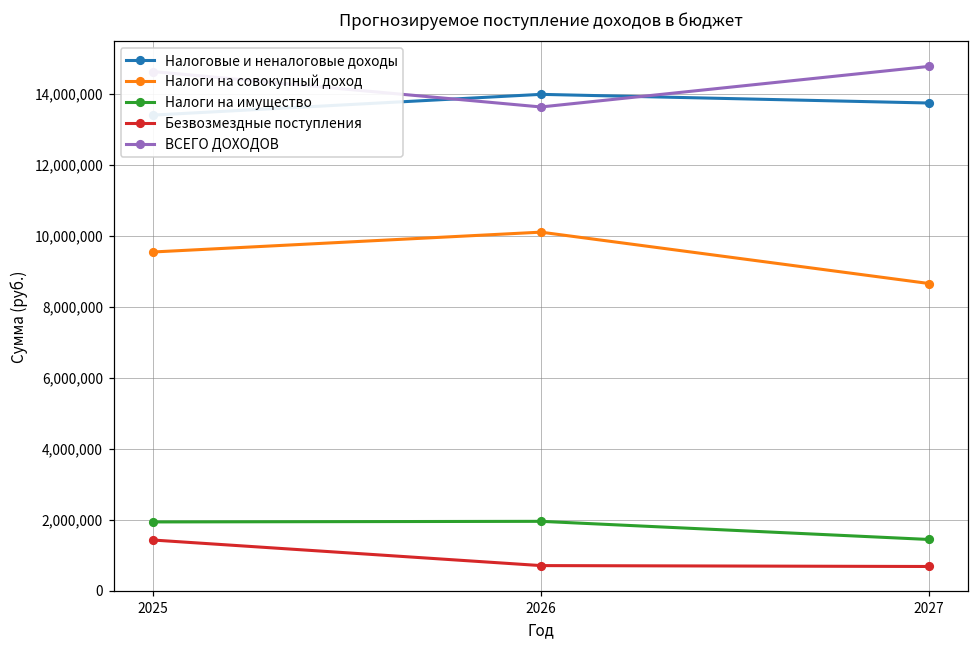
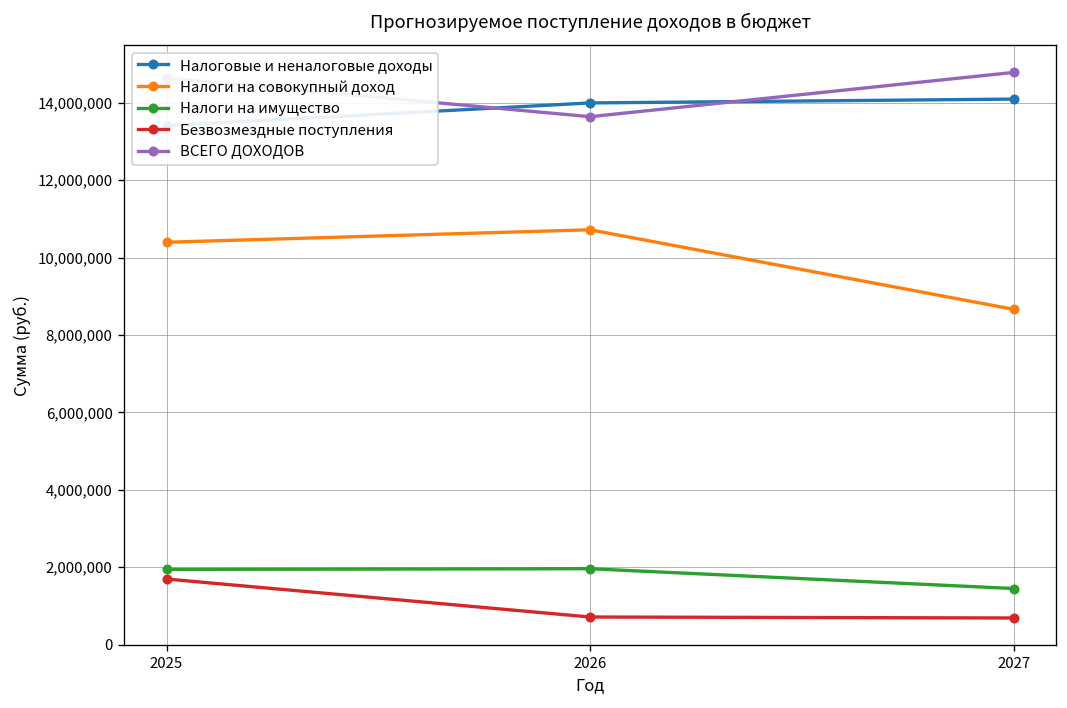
Налоги на совокупный доход, 2025: 9,600,000 -> 10,400,000
Безвозмездные поступления, 2025: 1,400,000 -> 1,700,000
Налоги на совокупный доход, 2026: 10,100,000 -> 10,700,000
Налоговые и неналоговые доходы, 2027: 13,800,000 -> 14,100,000
